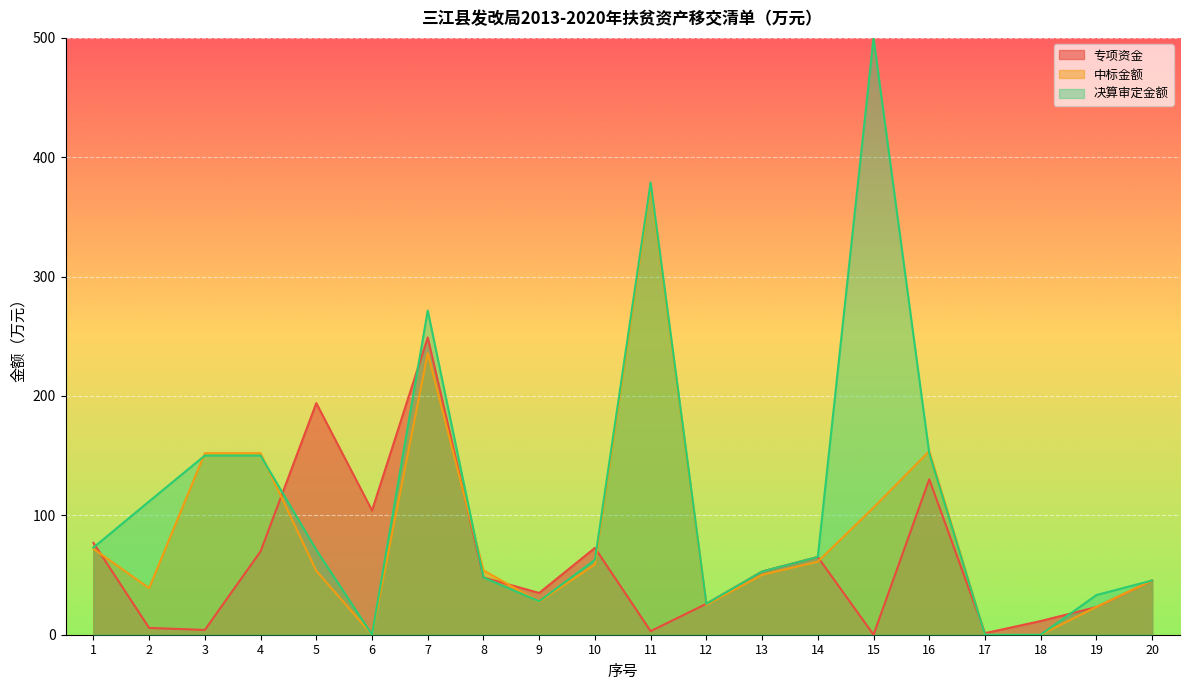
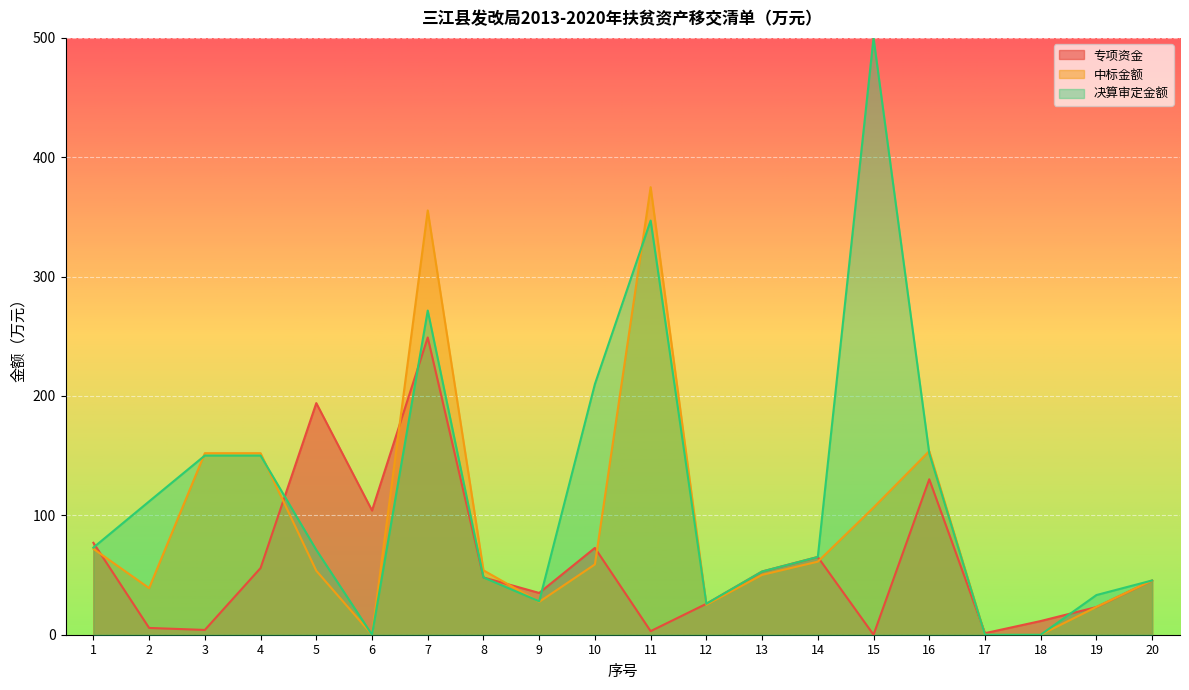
专项资金, 4: 70 -> 56
中标金额, 7: 236 -> 355
决算审定金额, 10: 63 -> 210
决算审定金额, 11: 379 -> 347
